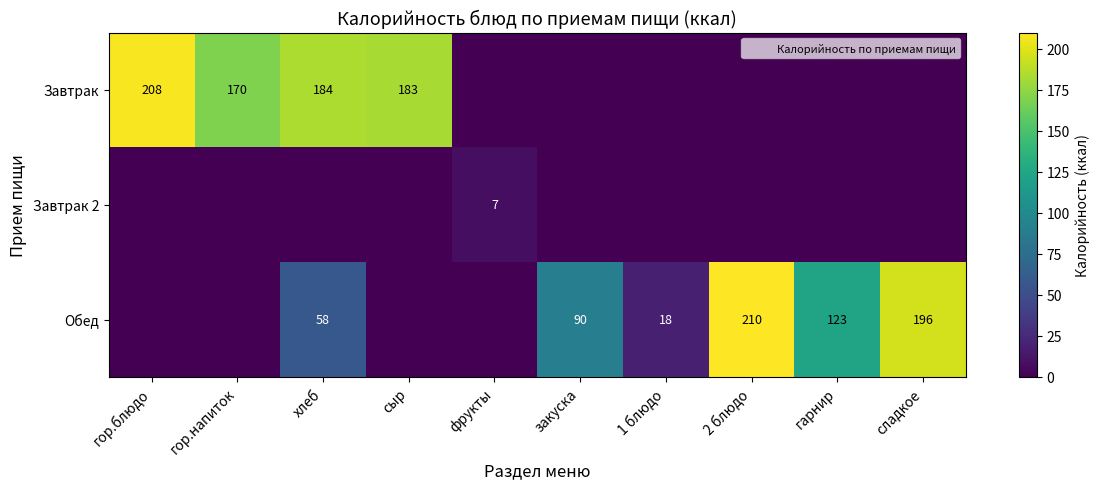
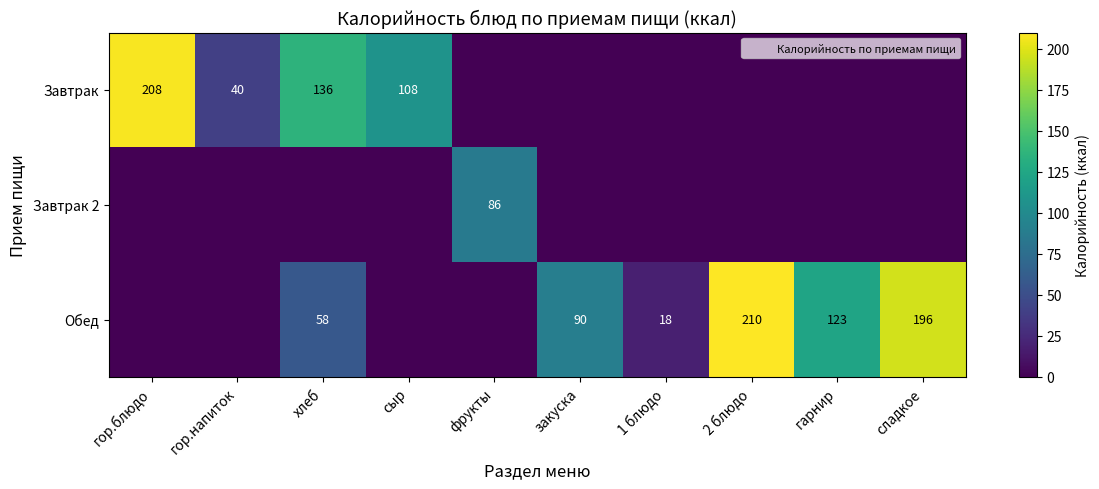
Завтрак, гор.напиток: 170 -> 40
Завтрак, хлеб: 184 -> 136
Завтрак, сыр: 183 -> 108
Завтрак 2, фрукты: 7 -> 86
